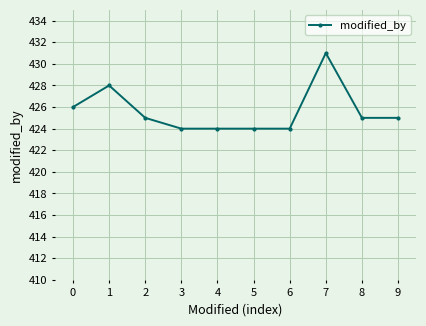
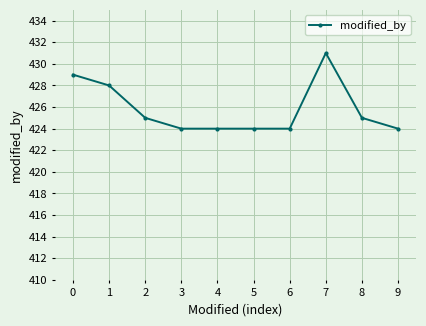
0: 426 -> 429
9: 425 -> 424
